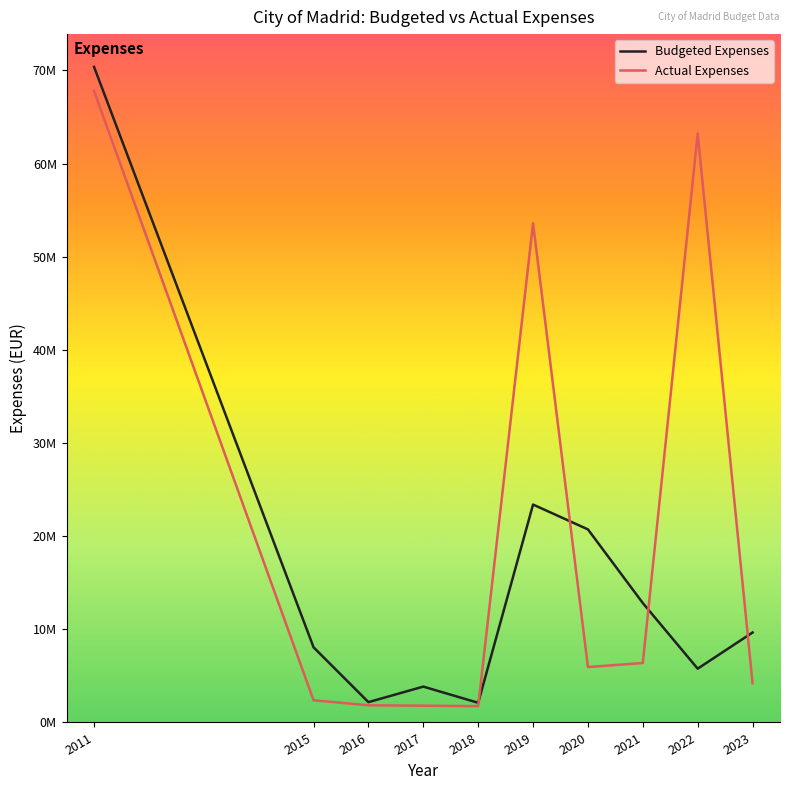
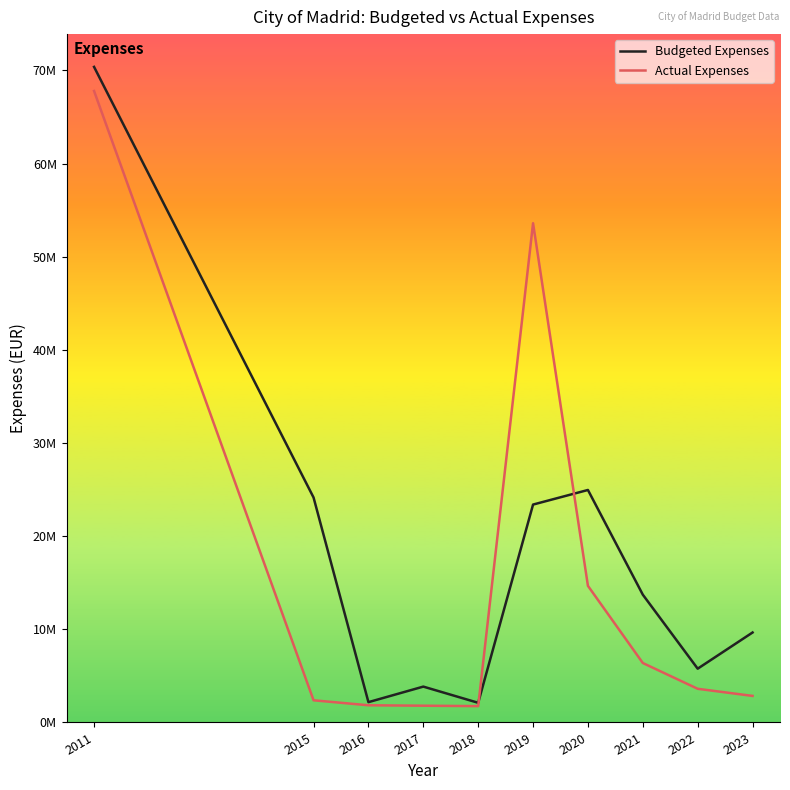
Budgeted Expenses, 2015: 8000000 -> 24000000
Budgeted Expenses, 2020: 21000000 -> 25000000
Actual Expenses, 2020: 6000000 -> 15000000
Budgeted Expenses, 2021: 13000000 -> 14000000
Actual Expenses, 2022: 63000000 -> 4000000
Actual Expenses, 2023: 4000000 -> 3000000
